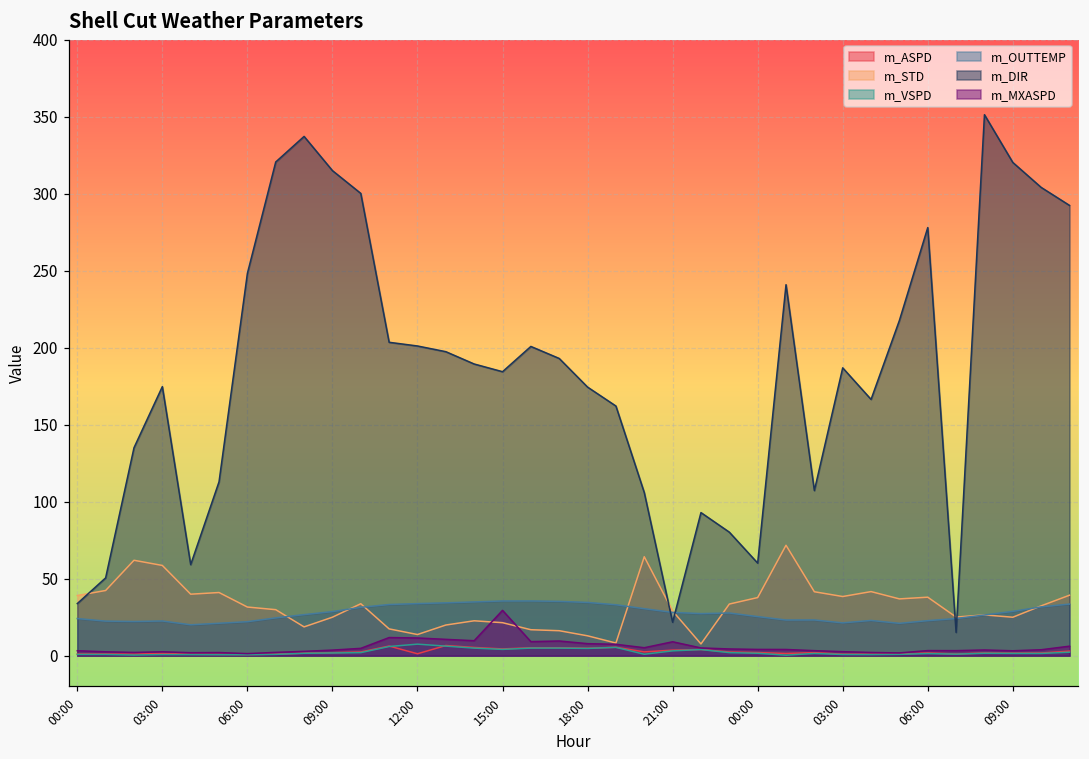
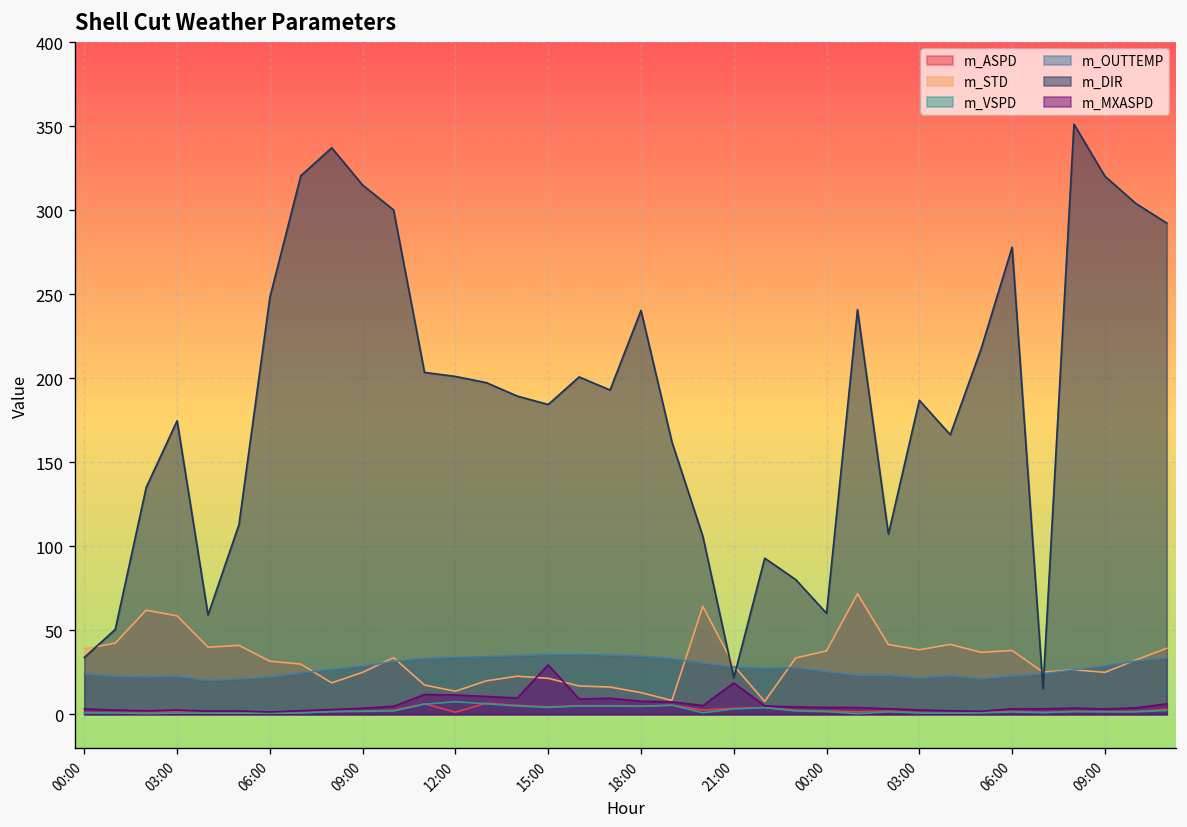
m_DIR, 18:00: 174 -> 240
m_MXASPD, 21:00: 9 -> 19
